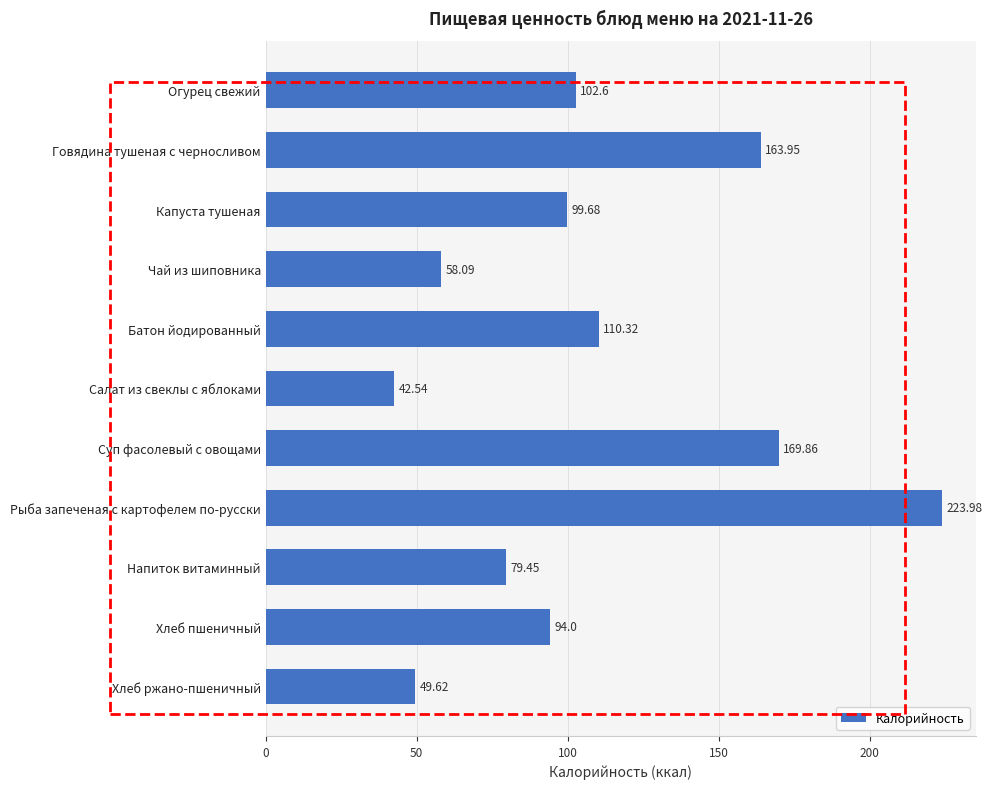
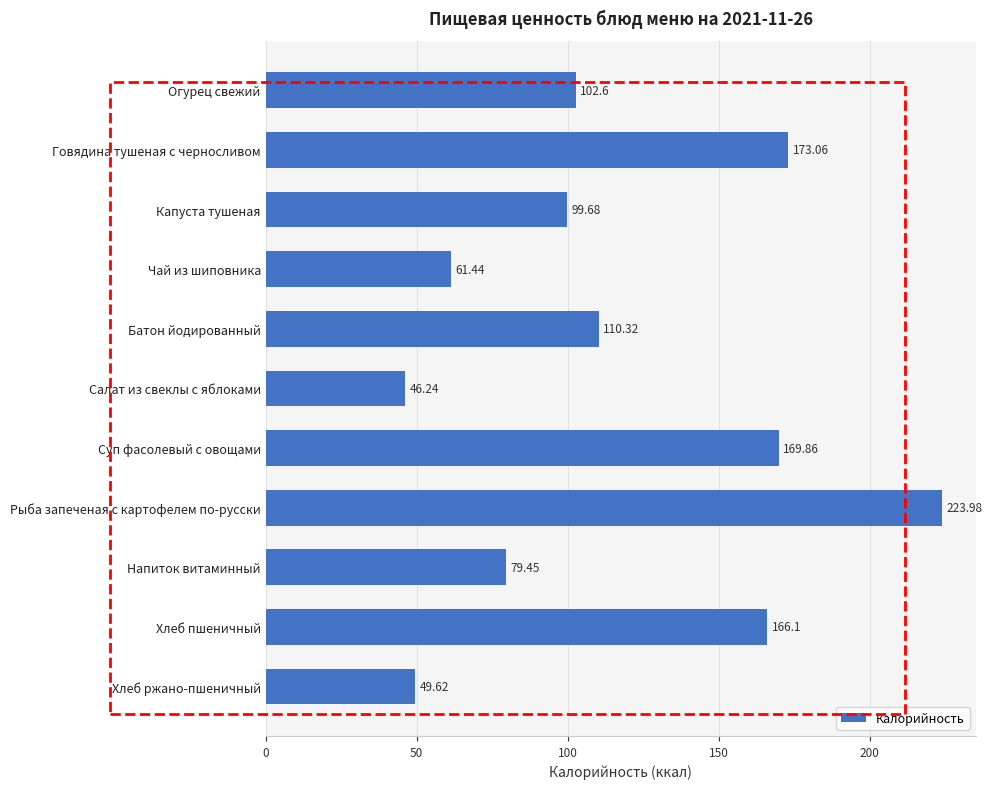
Говядина тушеная с черносливом: 163.95 -> 173.06
Чай из шиповника: 58.09 -> 61.44
Салат из свеклы с яблоками: 42.54 -> 46.24
Хлеб пшеничный: 94.0 -> 166.1
